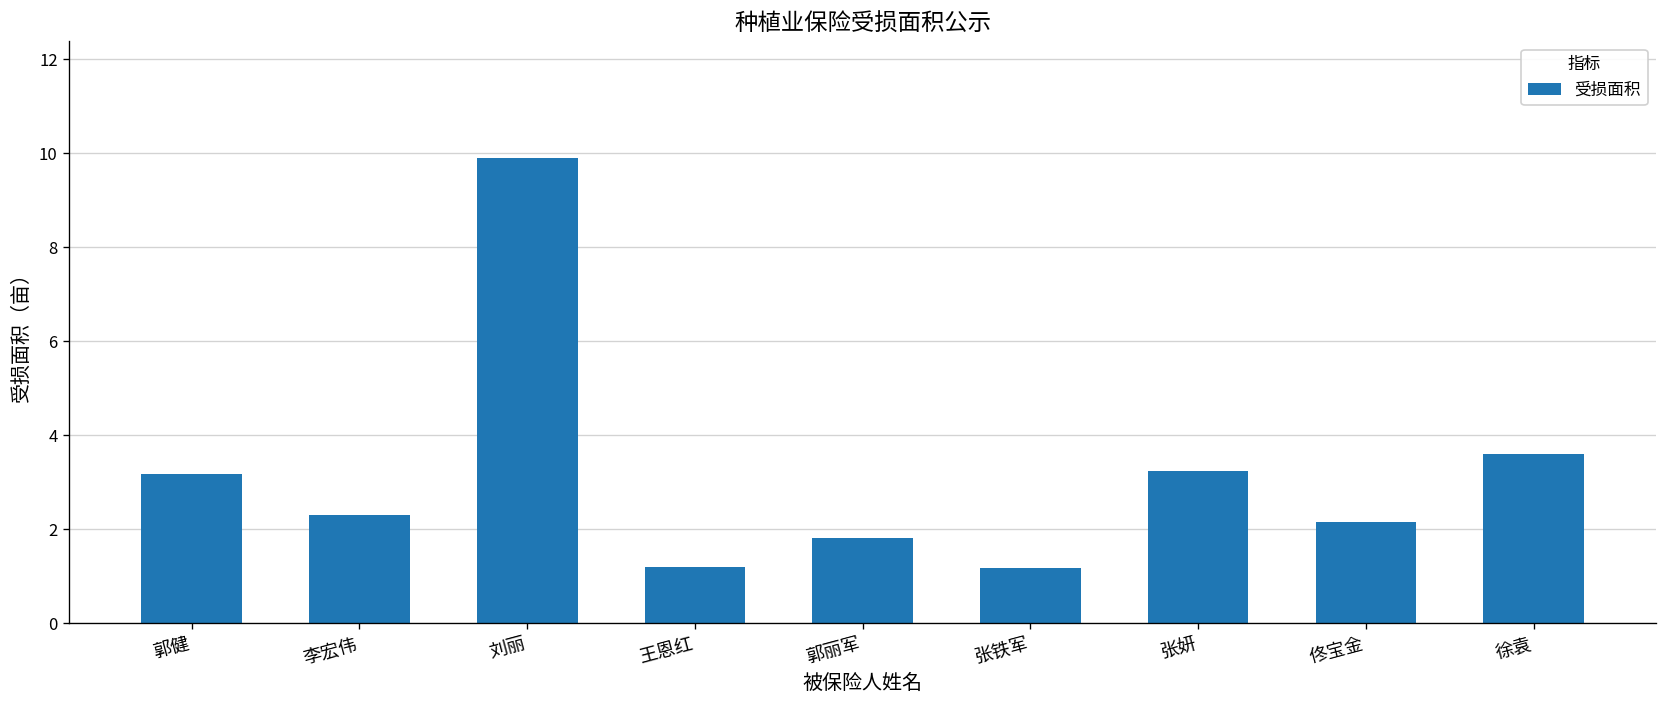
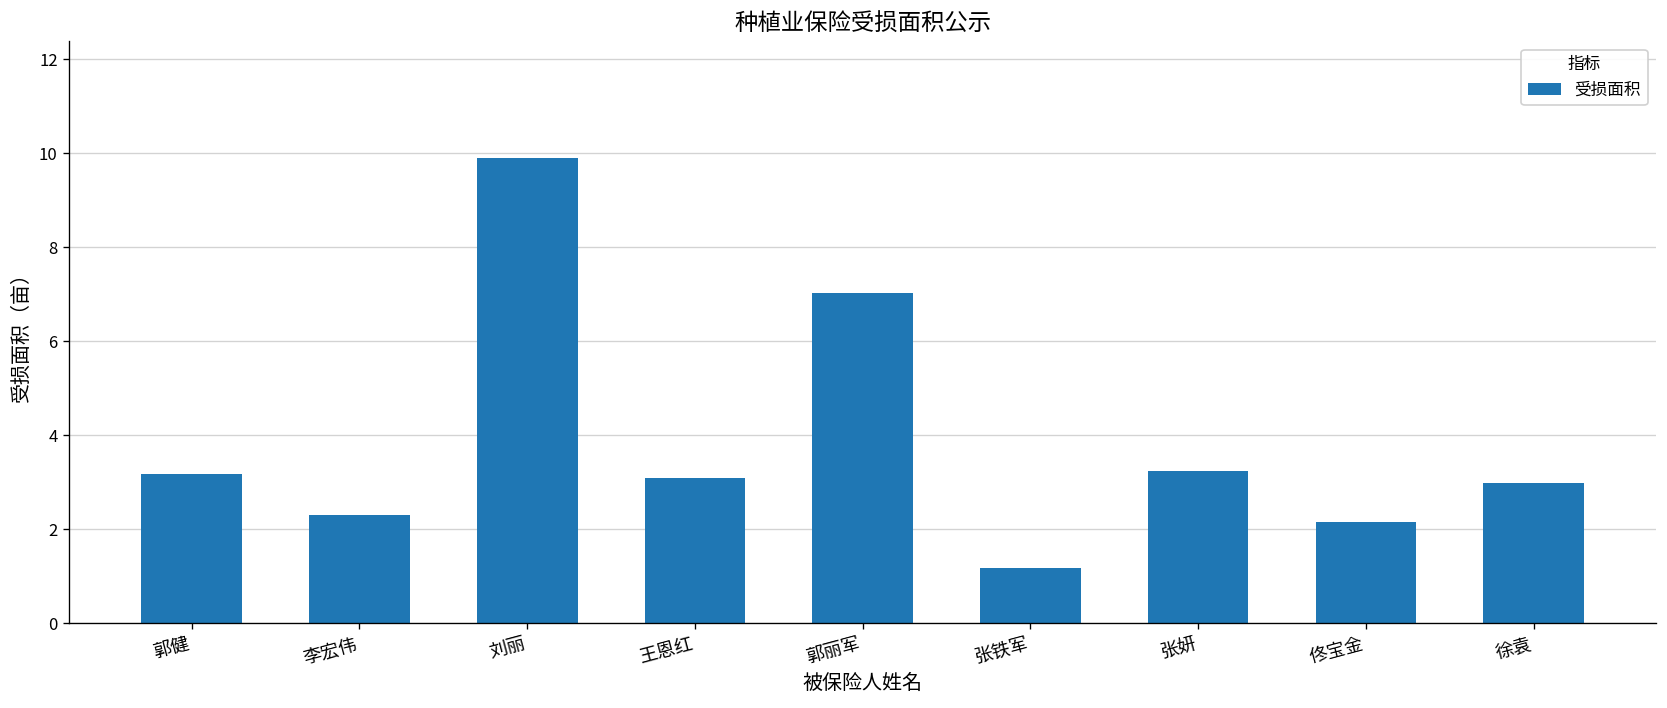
王恩红: 1.2 -> 3.1
郭丽军: 1.8 -> 7.0
徐袁: 3.6 -> 3.0
